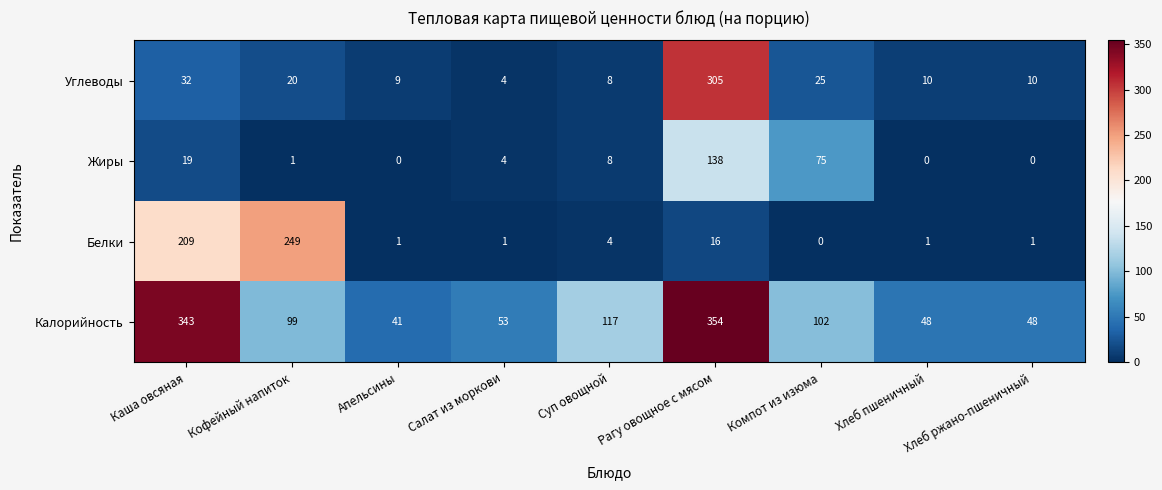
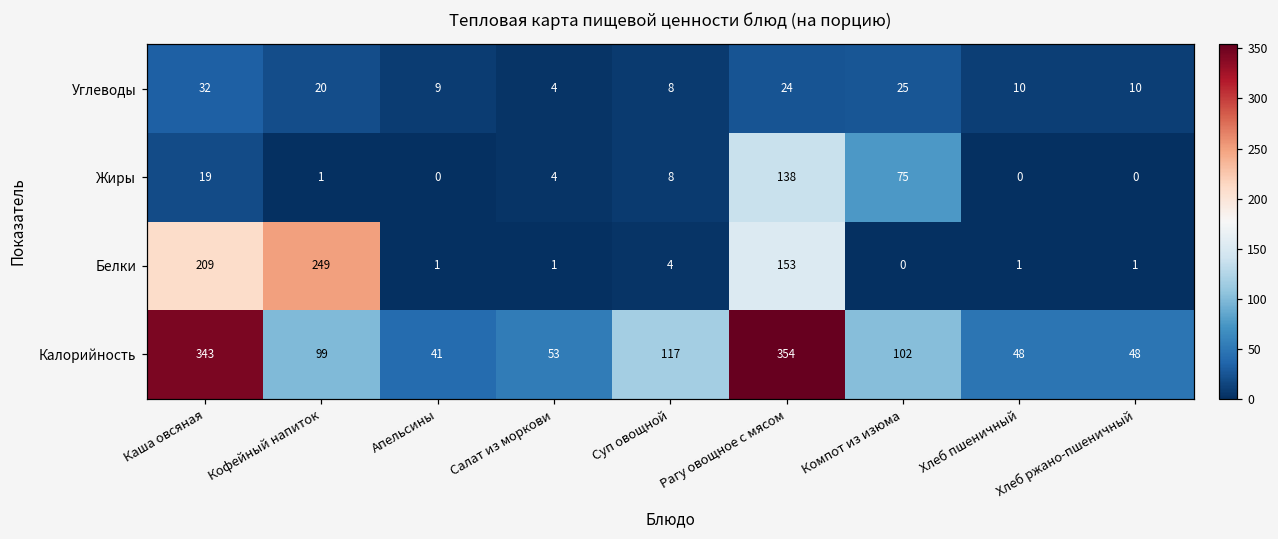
Углеводы, Рагу овощное с мясом: 305 -> 24
Белки, Рагу овощное с мясом: 16 -> 153
